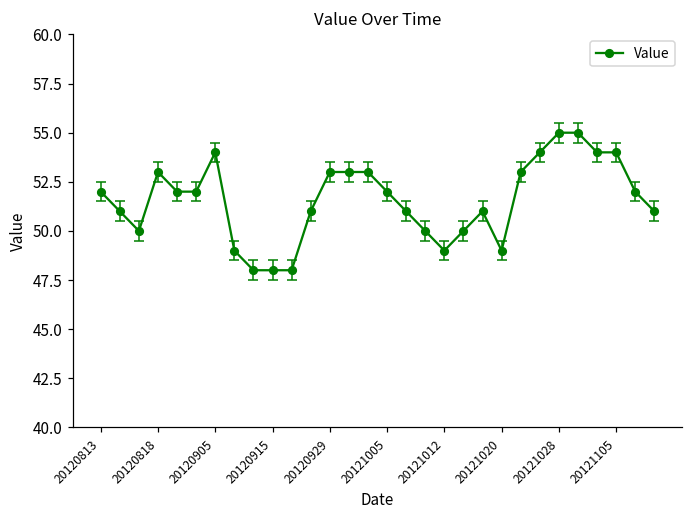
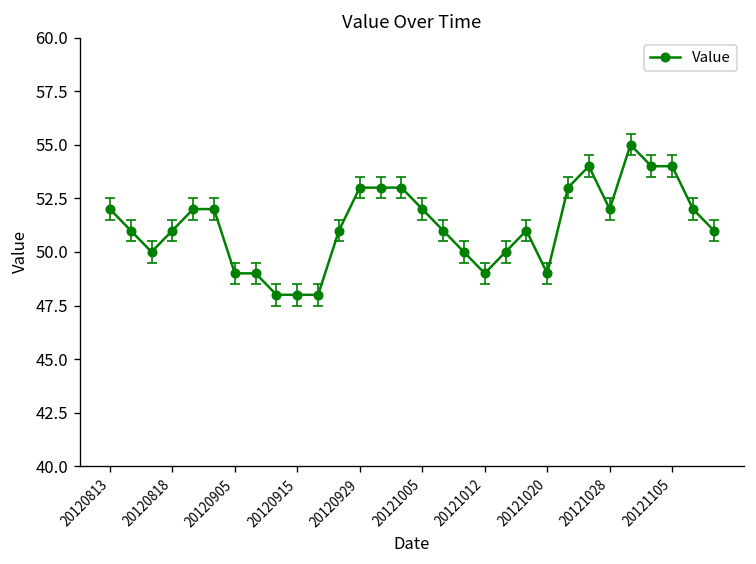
Value, 20120818: 53 -> 51
Value, 20120905: 54 -> 49
Value, 20121028: 55 -> 52
